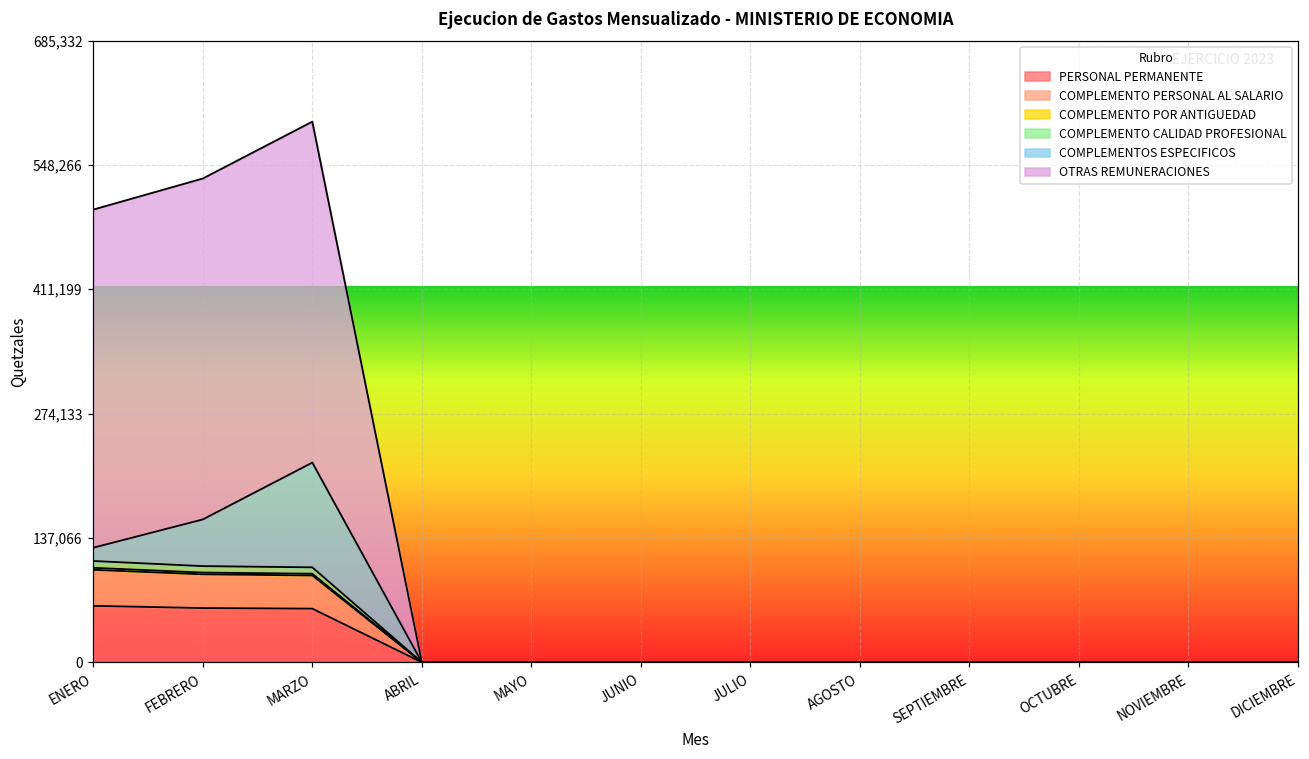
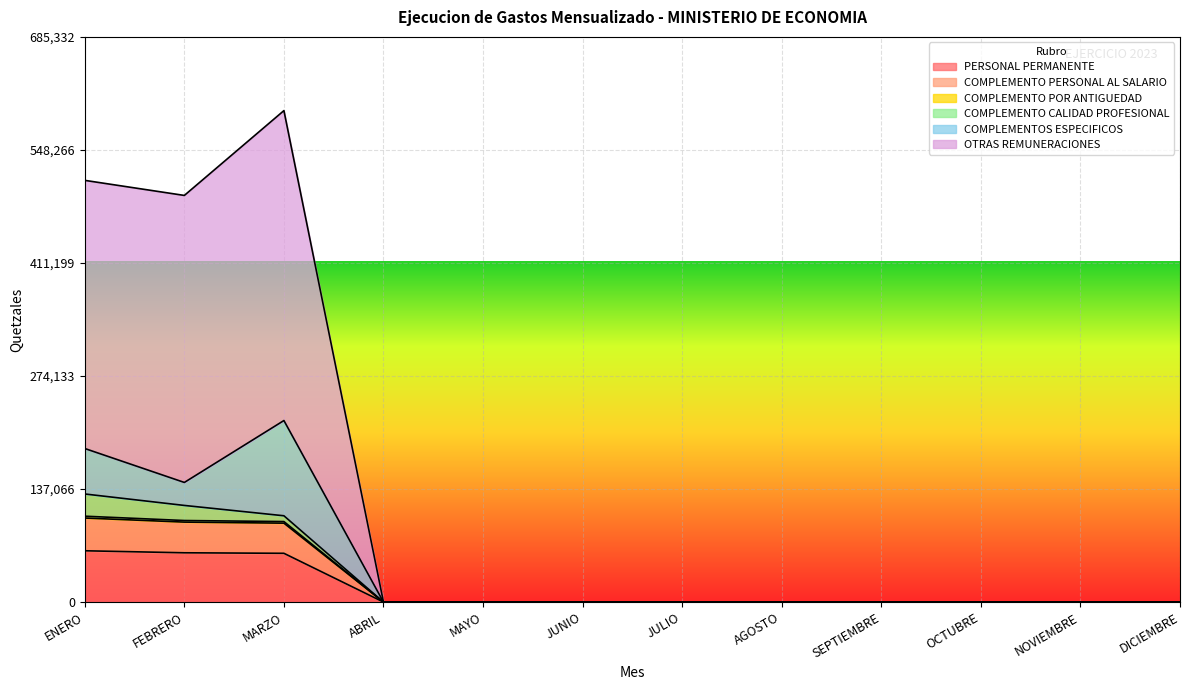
COMPLEMENTO CALIDAD PROFESIONAL, ENERO: 10,000 -> 30,000
COMPLEMENTOS ESPECIFICOS, ENERO: 10,000 -> 60,000
OTRAS REMUNERACIONES, ENERO: 370,000 -> 330,000
COMPLEMENTO CALIDAD PROFESIONAL, FEBRERO: 10,000 -> 20,000
COMPLEMENTOS ESPECIFICOS, FEBRERO: 50,000 -> 30,000
OTRAS REMUNERACIONES, FEBRERO: 380,000 -> 350,000
